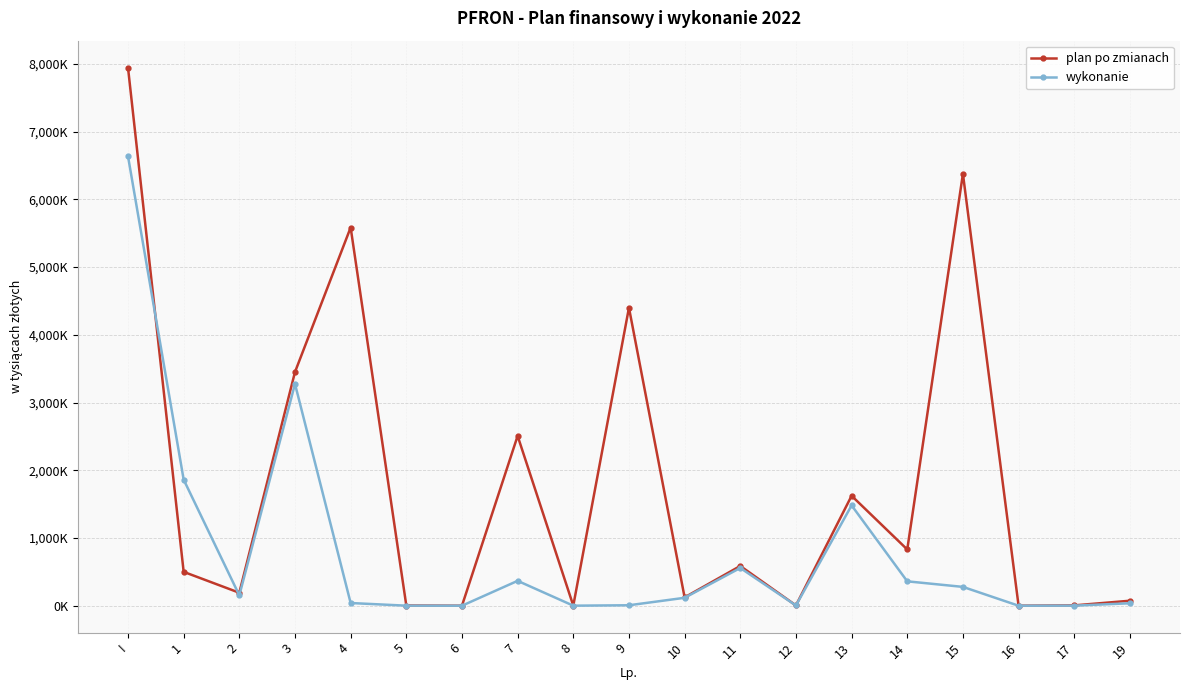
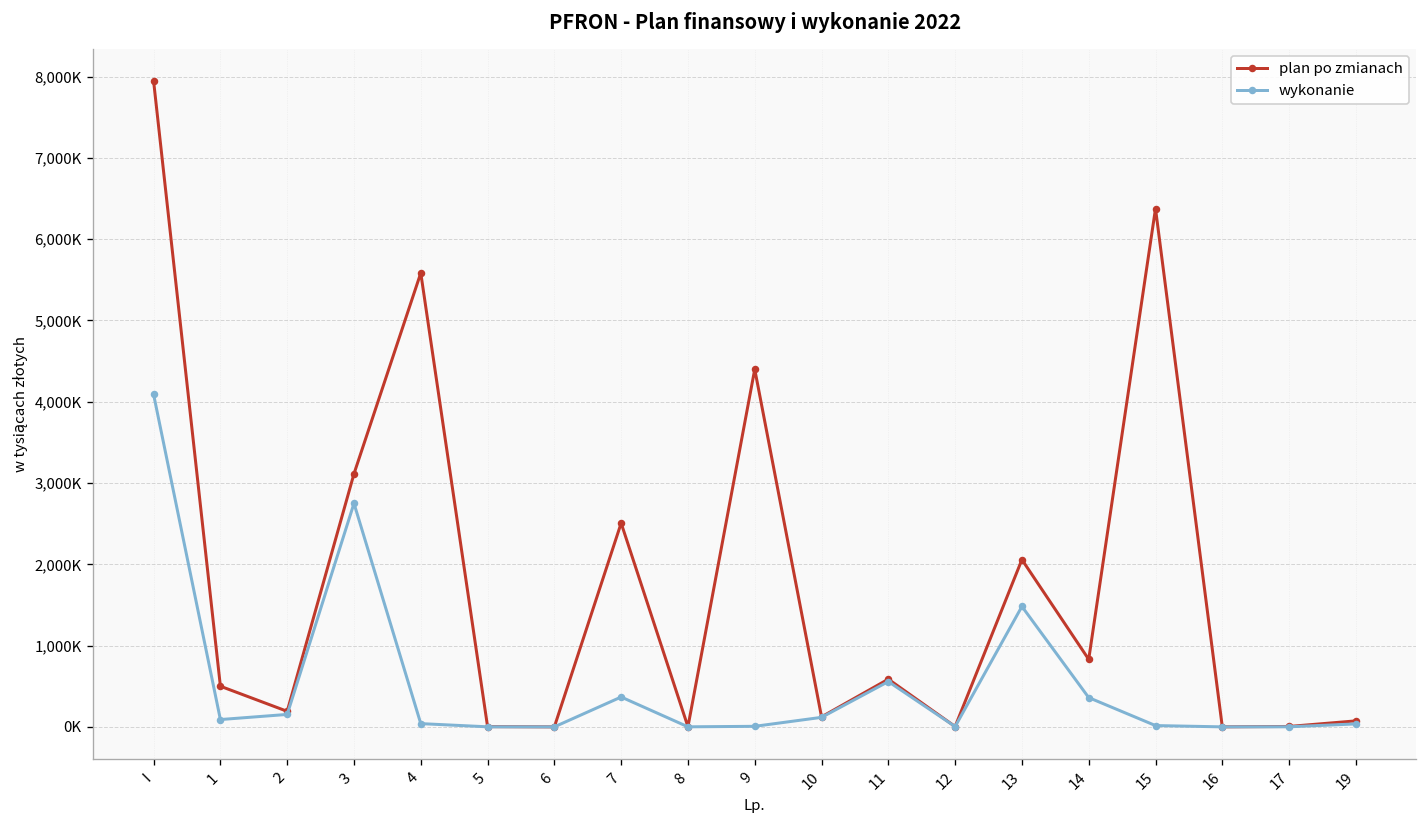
wykonanie, I: 6,600,000 -> 4,100,000
wykonanie, 1: 1,900,000 -> 100,000
plan po zmianach, 3: 3,500,000 -> 3,100,000
wykonanie, 3: 3,300,000 -> 2,800,000
plan po zmianach, 13: 1,600,000 -> 2,100,000
wykonanie, 15: 300,000 -> 0
